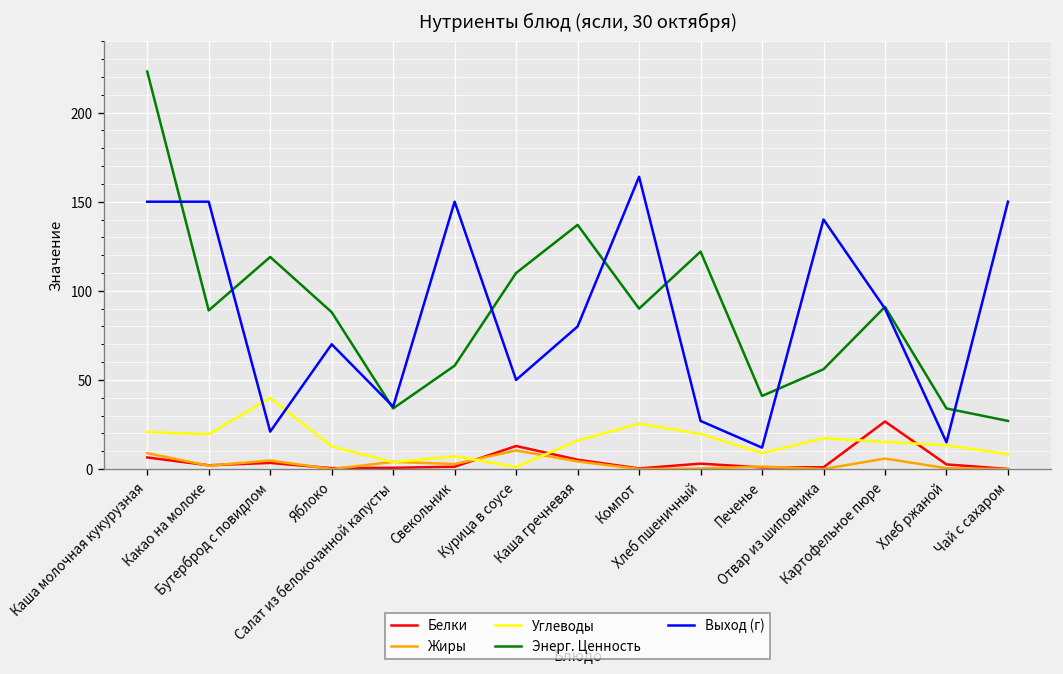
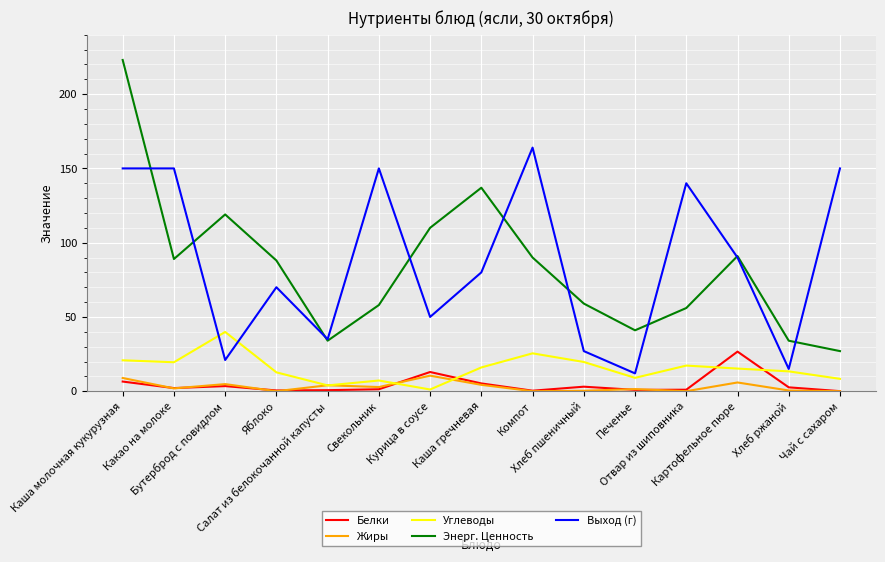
Энерг. Ценность, Хлеб пшеничный: 122 -> 59
